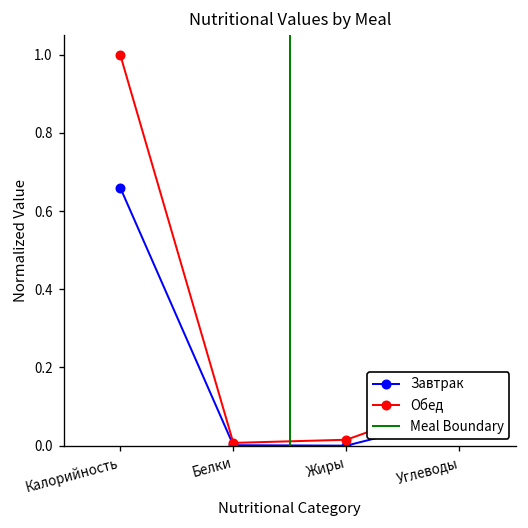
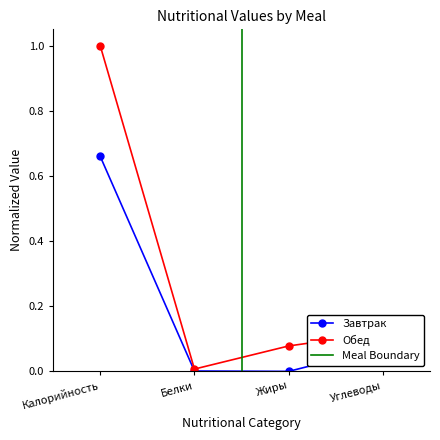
Обед, Жиры: 0.02 -> 0.08
